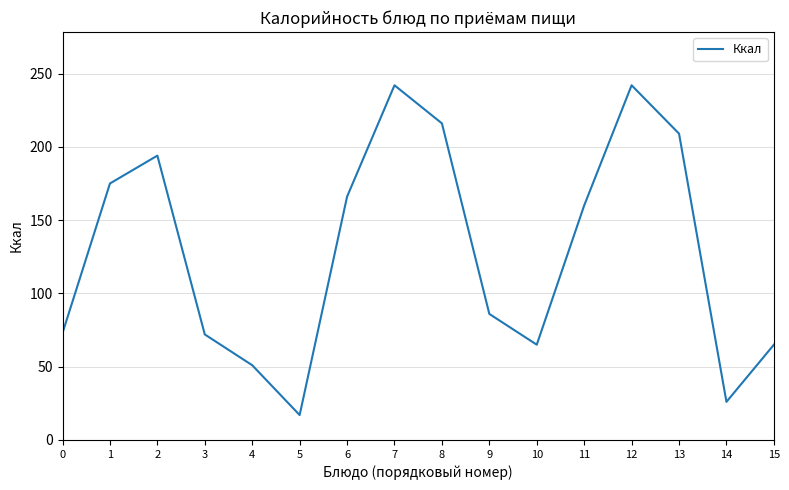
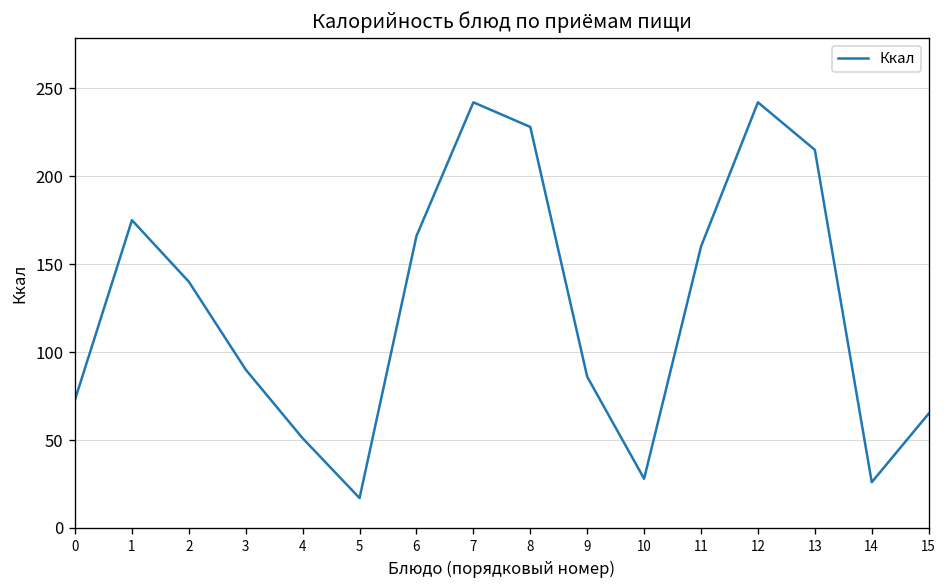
2: 194 -> 140
3: 72 -> 90
8: 216 -> 228
10: 65 -> 28
13: 209 -> 215
